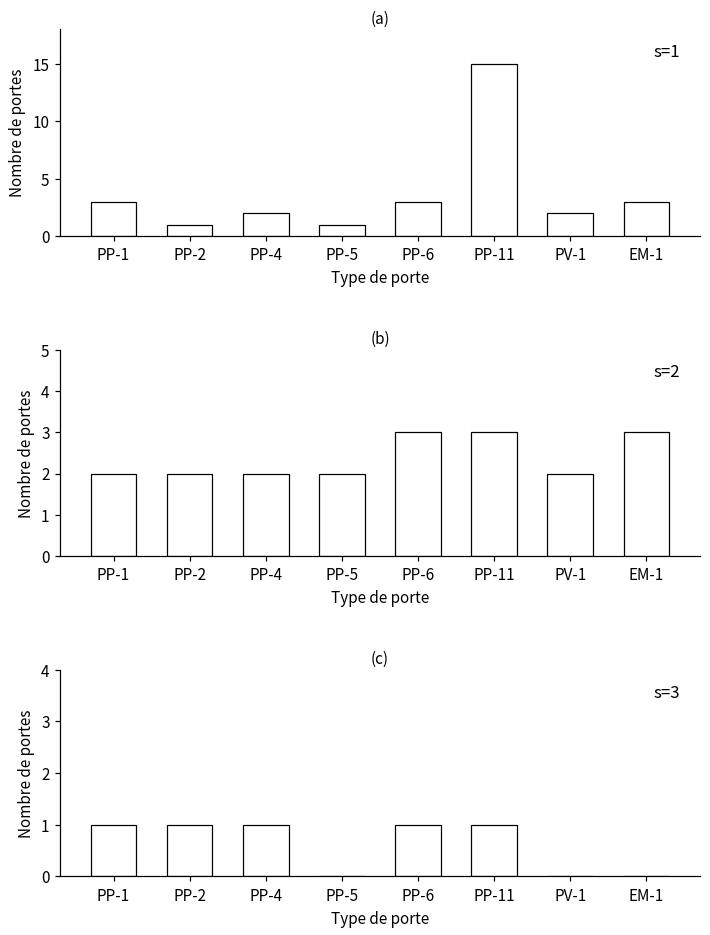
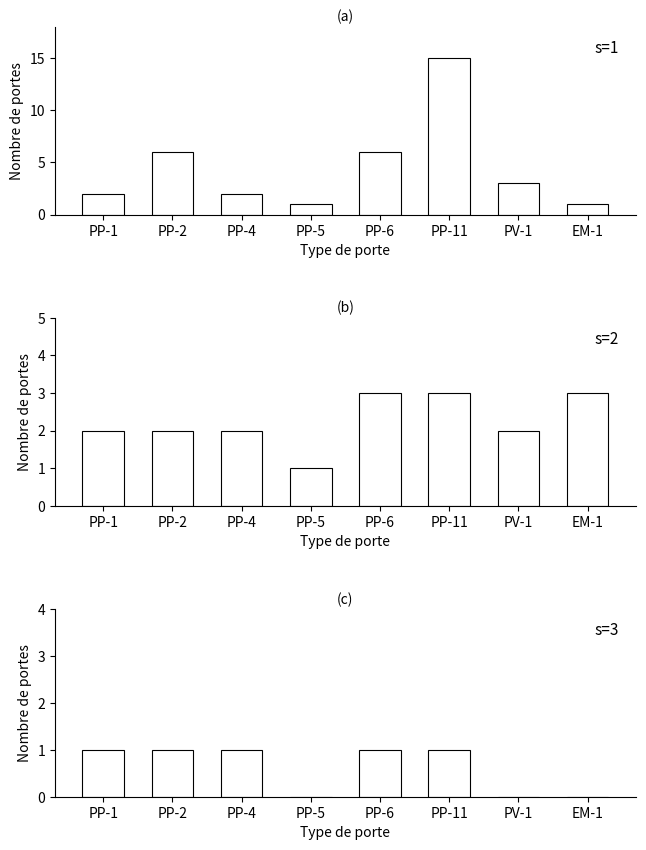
(a), PP-1: 3 -> 2
(a), PP-2: 1 -> 6
(a), PP-6: 3 -> 6
(a), PV-1: 2 -> 3
(a), EM-1: 3 -> 1
(b), PP-5: 2 -> 1
